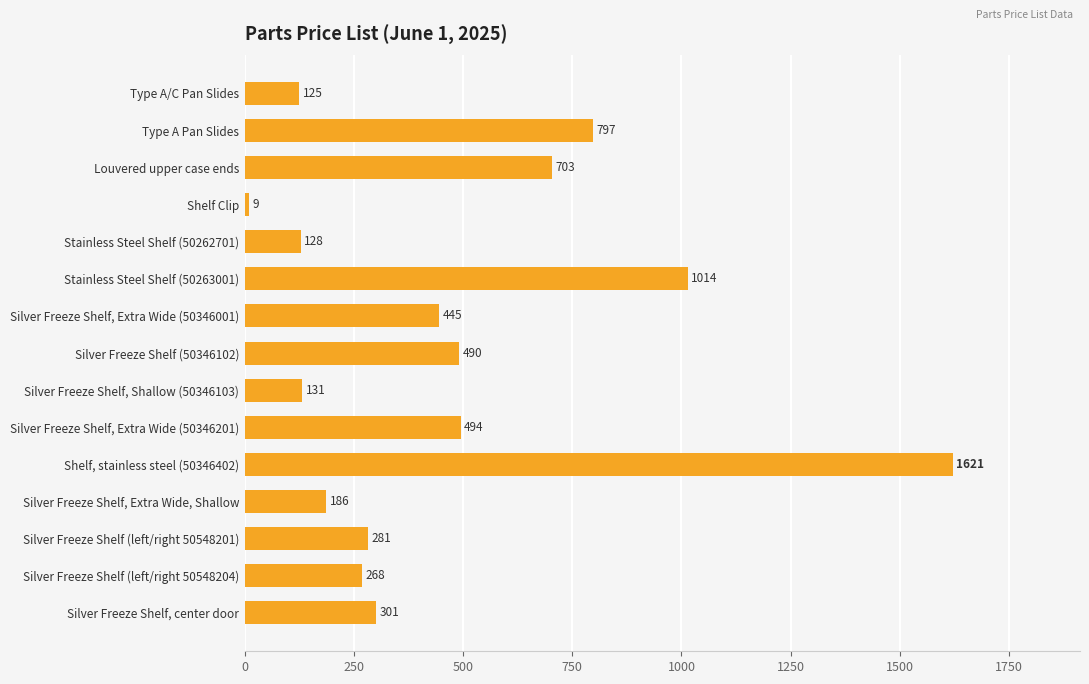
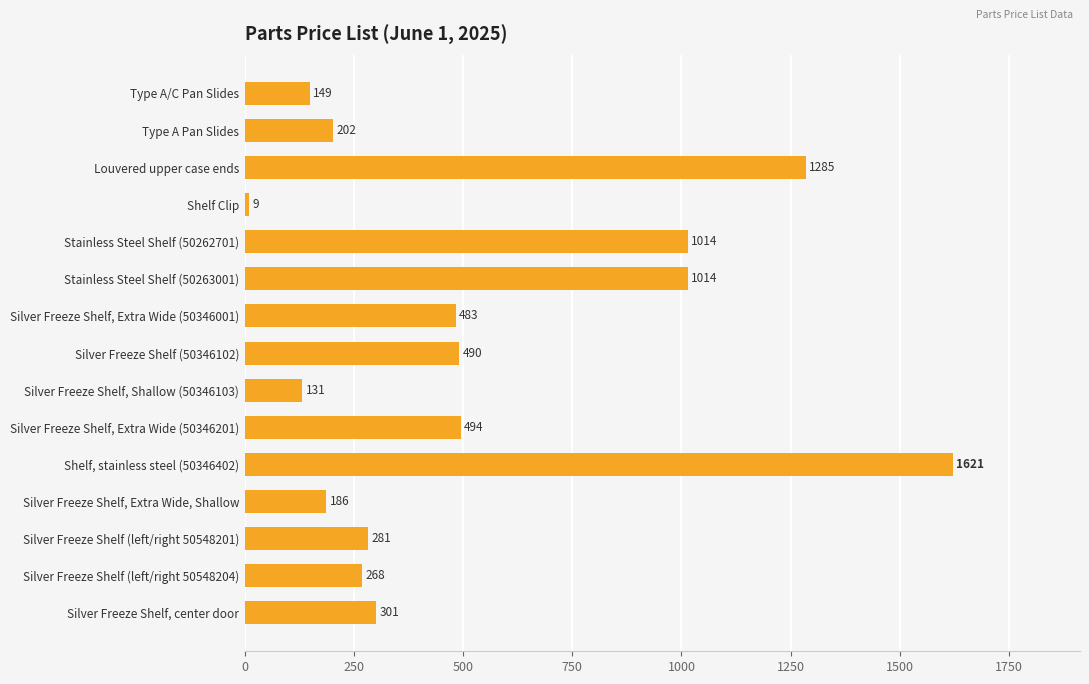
Type A/C Pan Slides: 125 -> 149
Type A Pan Slides: 797 -> 202
Louvered upper case ends: 703 -> 1285
Stainless Steel Shelf (50262701): 128 -> 1014
Silver Freeze Shelf, Extra Wide (50346001): 445 -> 483
